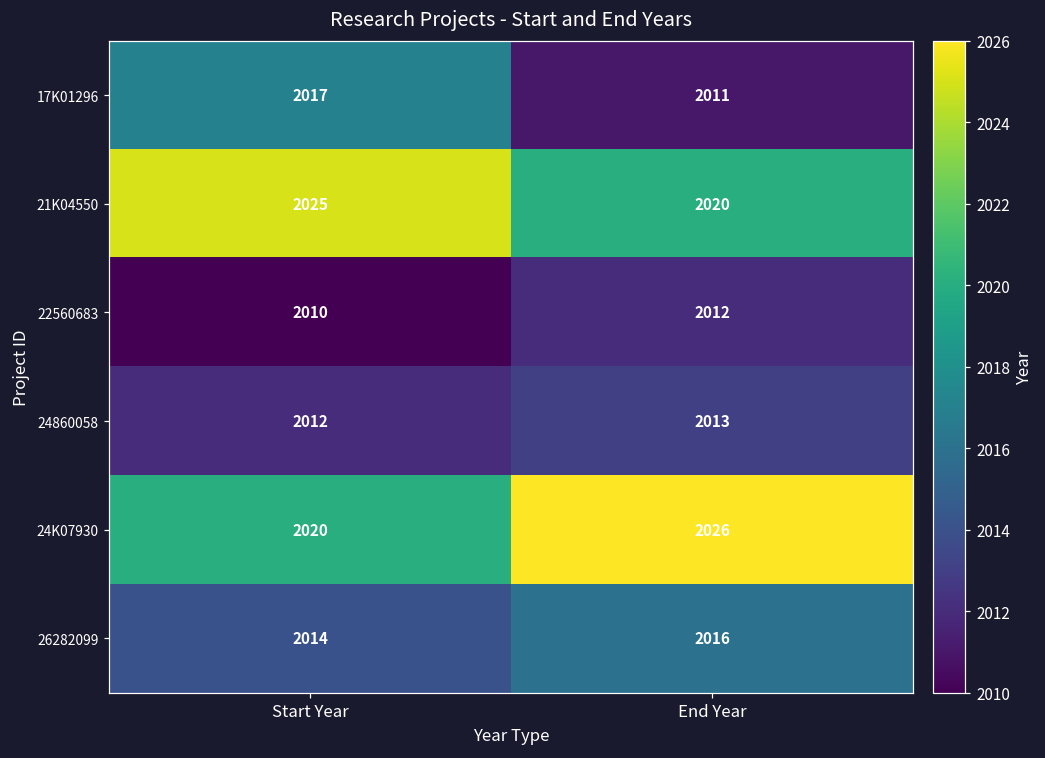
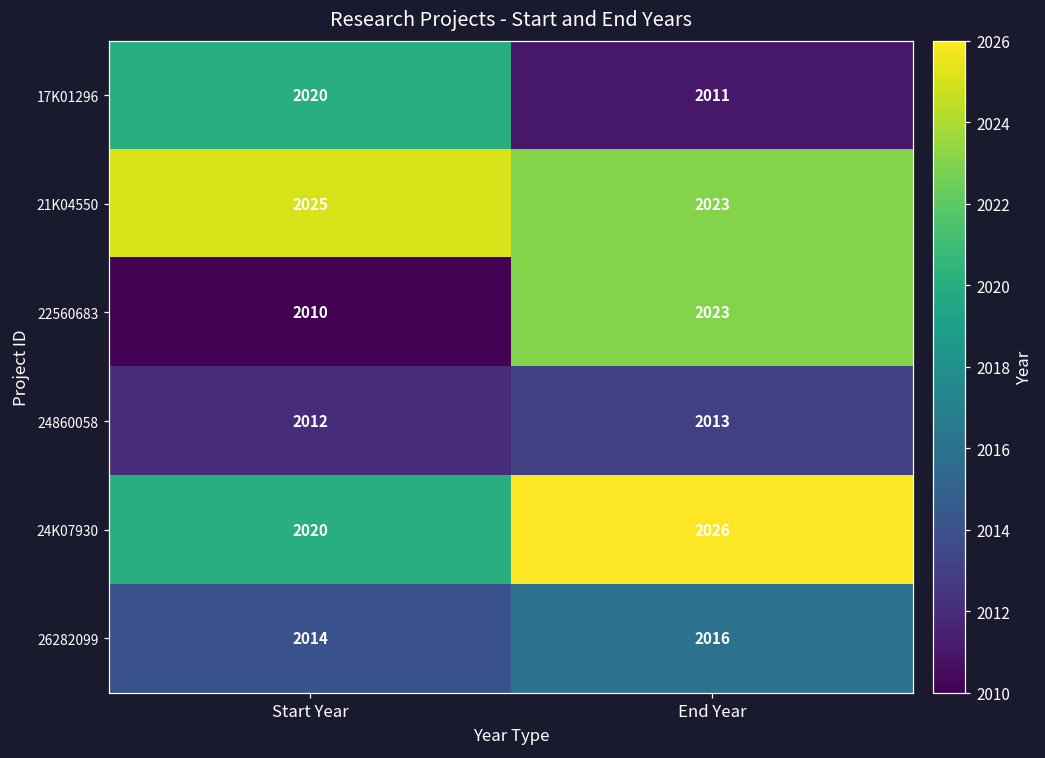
17K01296, Start Year: 2017 -> 2020
21K04550, End Year: 2020 -> 2023
22560683, End Year: 2012 -> 2023
